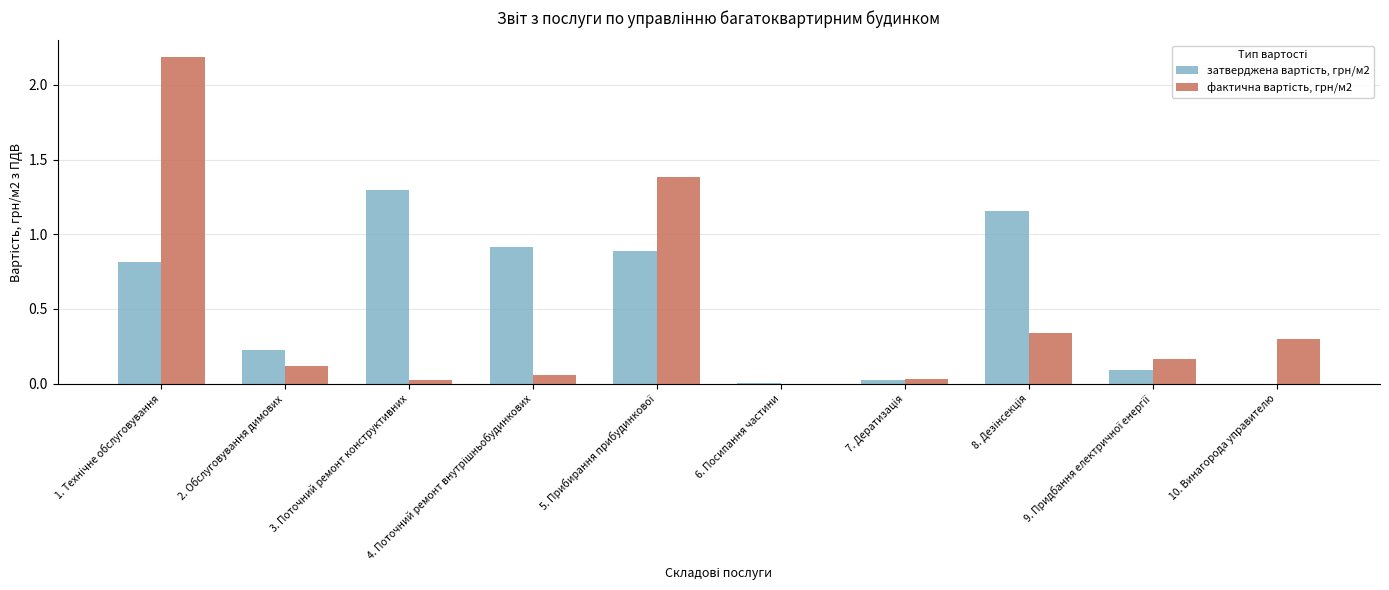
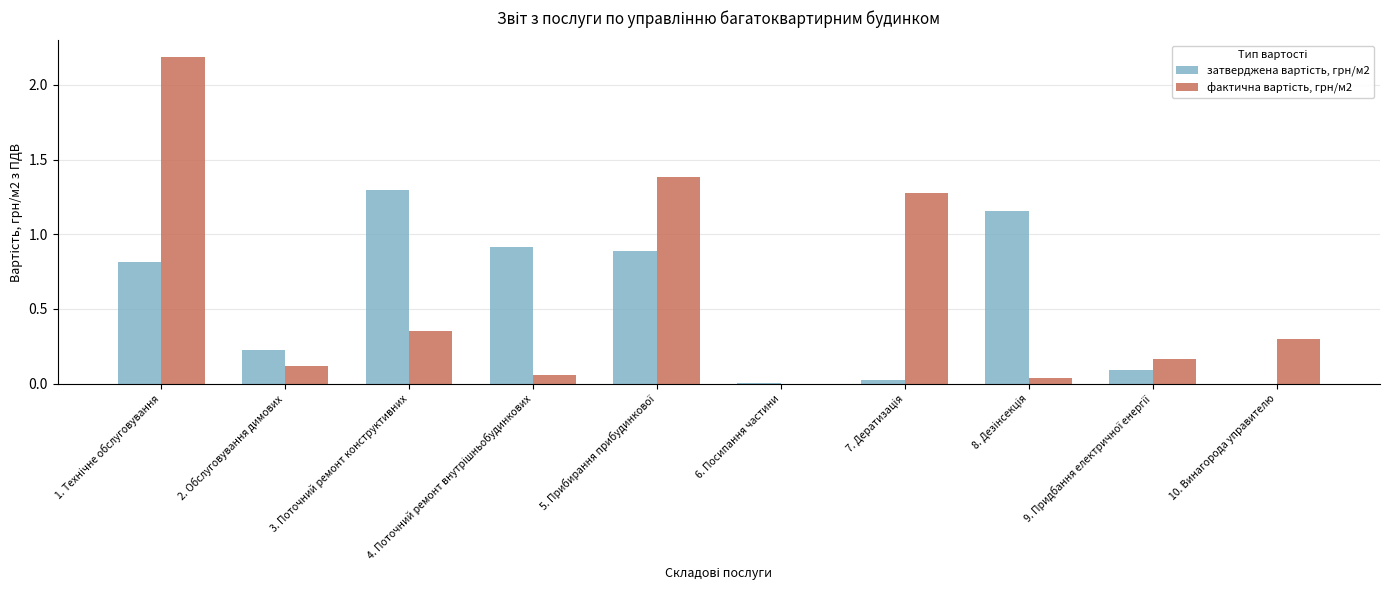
фактична вартість, грн/м2, 3. Поточний ремонт конструктивних: 0.03 -> 0.36
фактична вартість, грн/м2, 7. Дератизація: 0.03 -> 1.28
фактична вартість, грн/м2, 8. Дезінсекція: 0.34 -> 0.04
